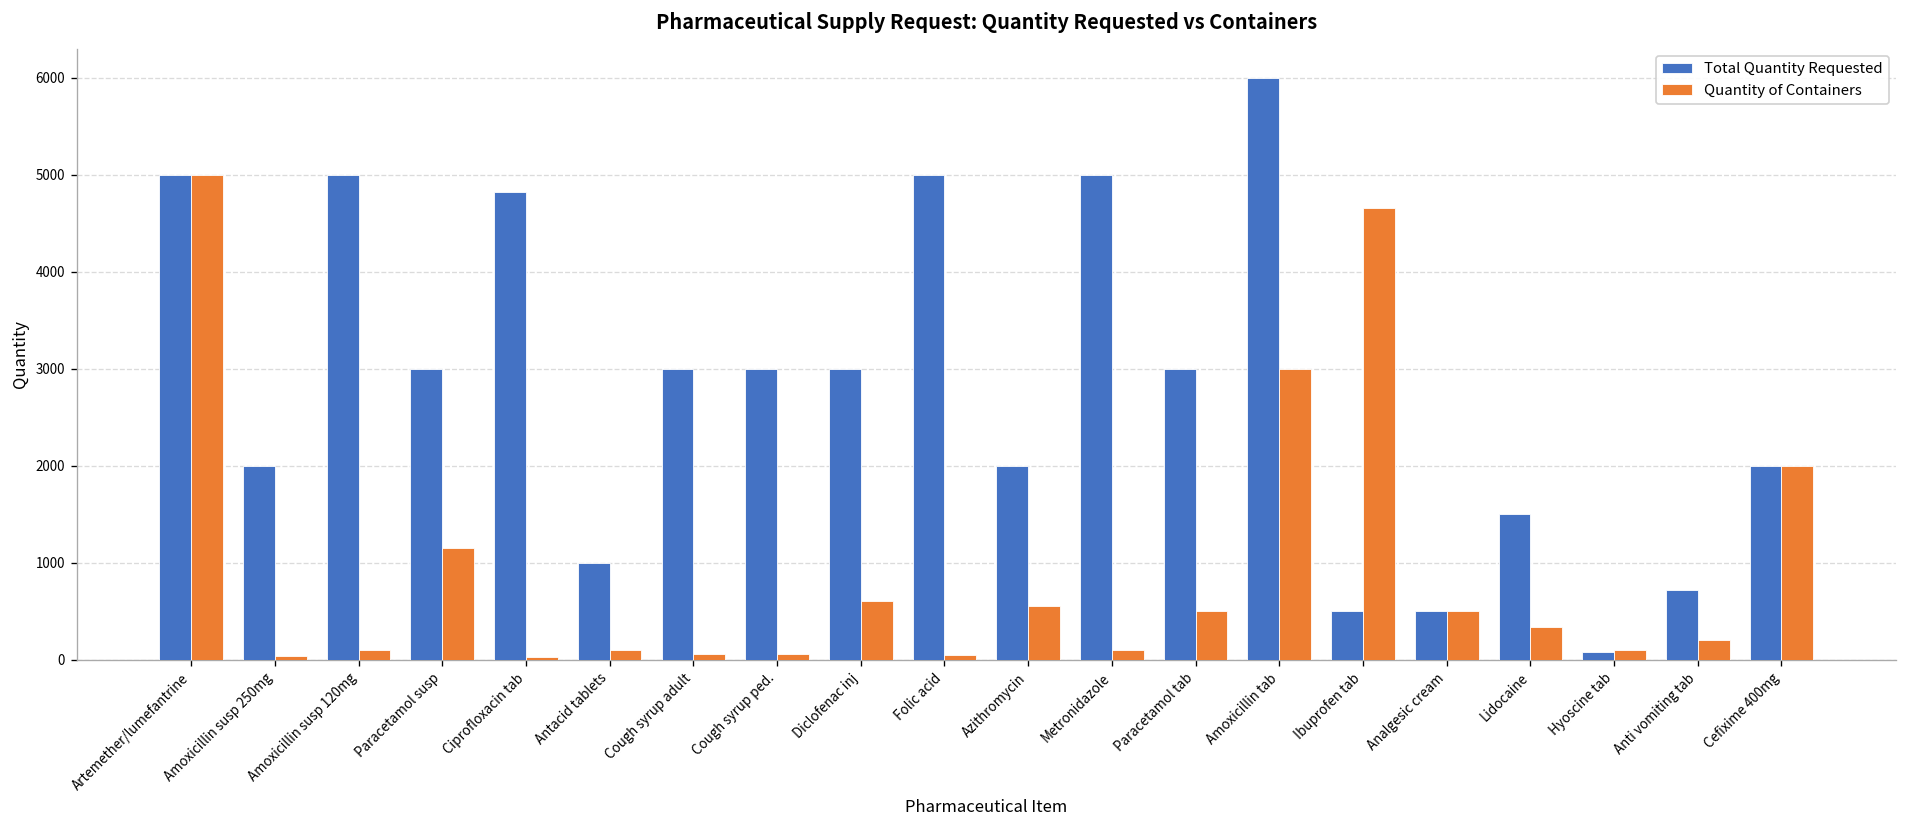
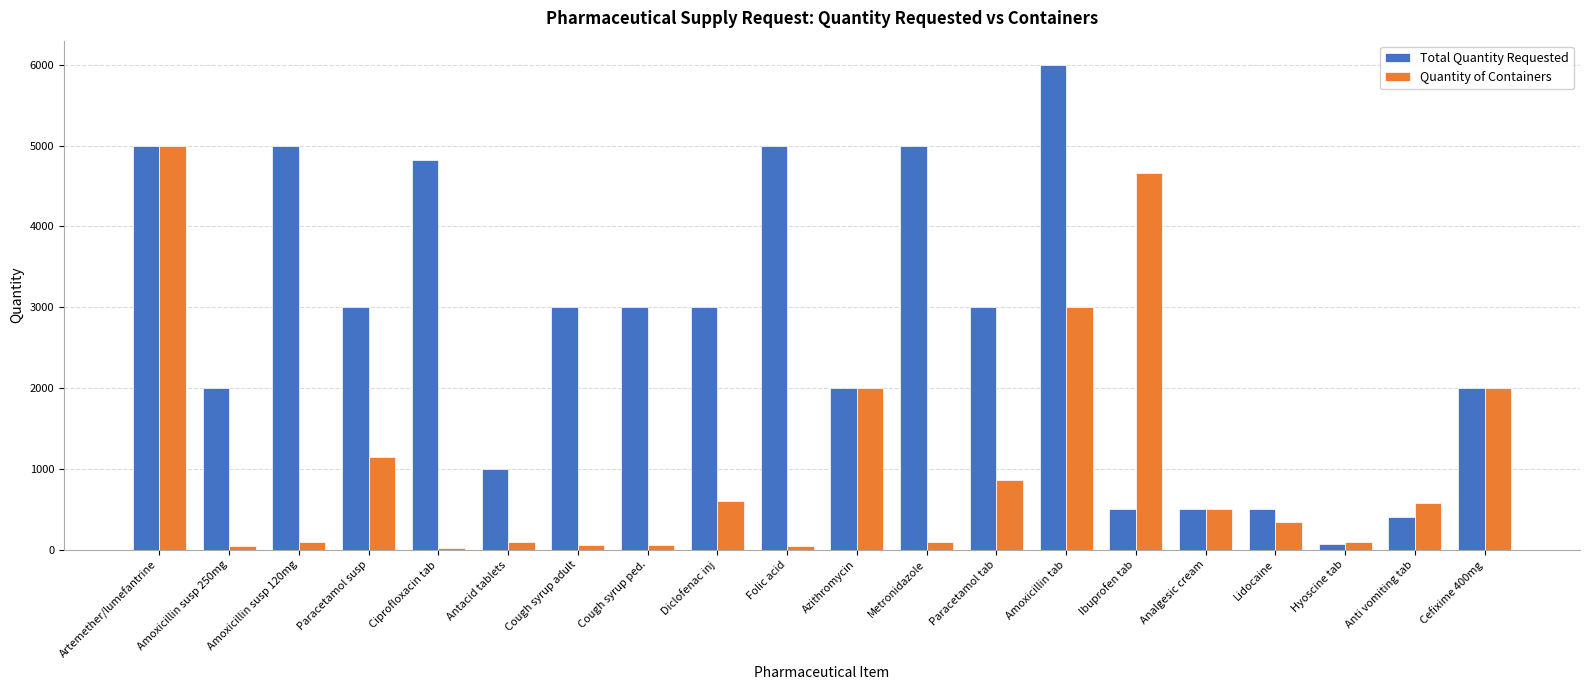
Quantity of Containers, Azithromycin: 600 -> 2000
Quantity of Containers, Paracetamol tab: 500 -> 900
Total Quantity Requested, Lidocaine: 1500 -> 500
Total Quantity Requested, Anti vomiting tab: 700 -> 400
Quantity of Containers, Anti vomiting tab: 200 -> 600
